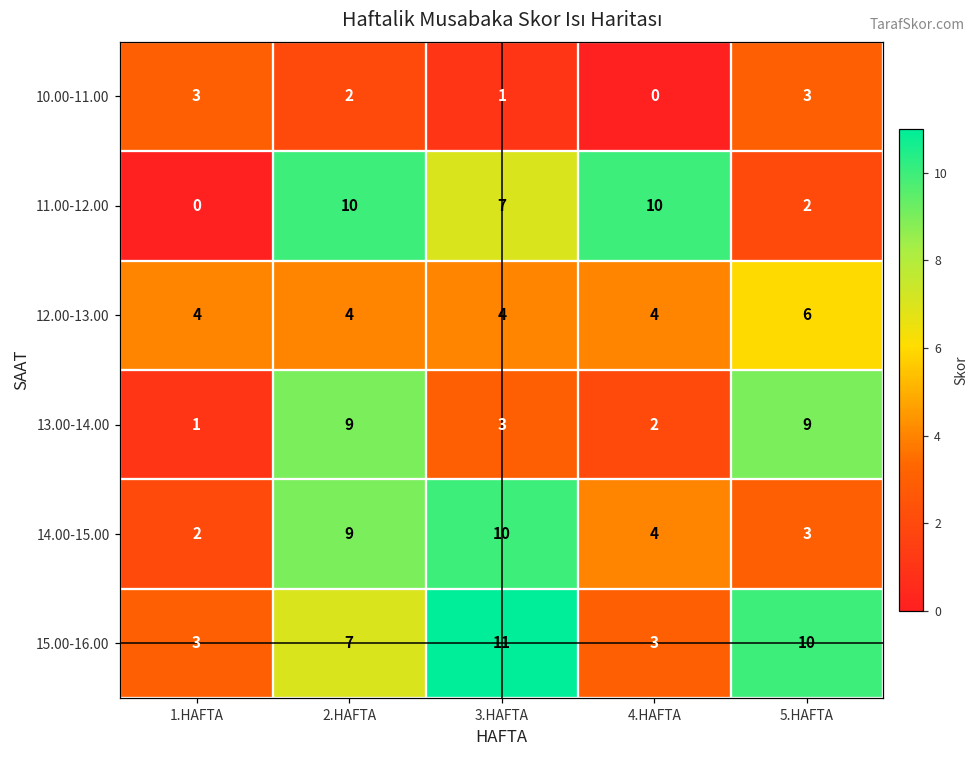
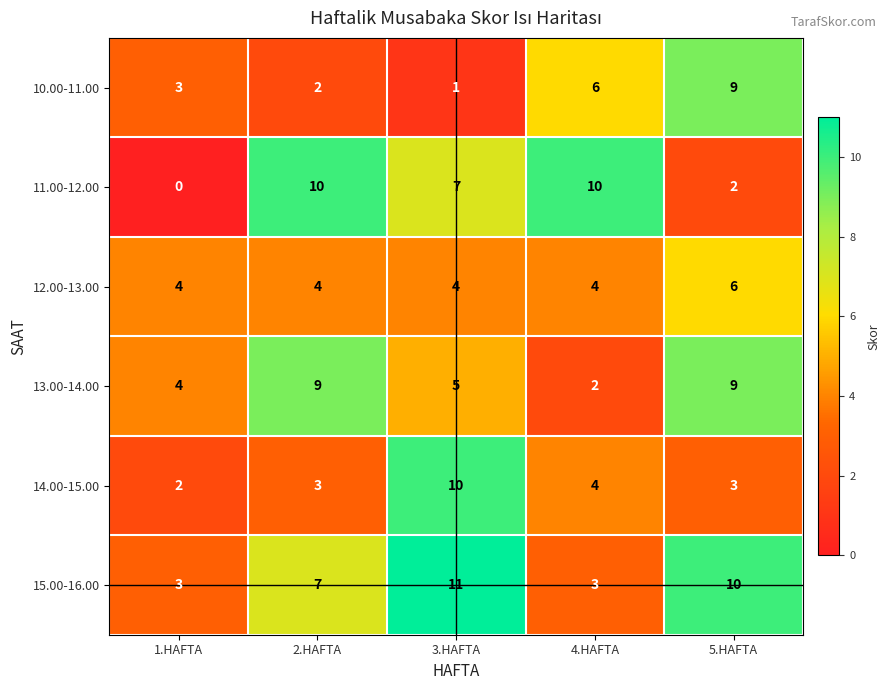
10.00-11.00, 4.HAFTA: 0 -> 6
10.00-11.00, 5.HAFTA: 3 -> 9
13.00-14.00, 1.HAFTA: 1 -> 4
13.00-14.00, 3.HAFTA: 3 -> 5
14.00-15.00, 2.HAFTA: 9 -> 3
